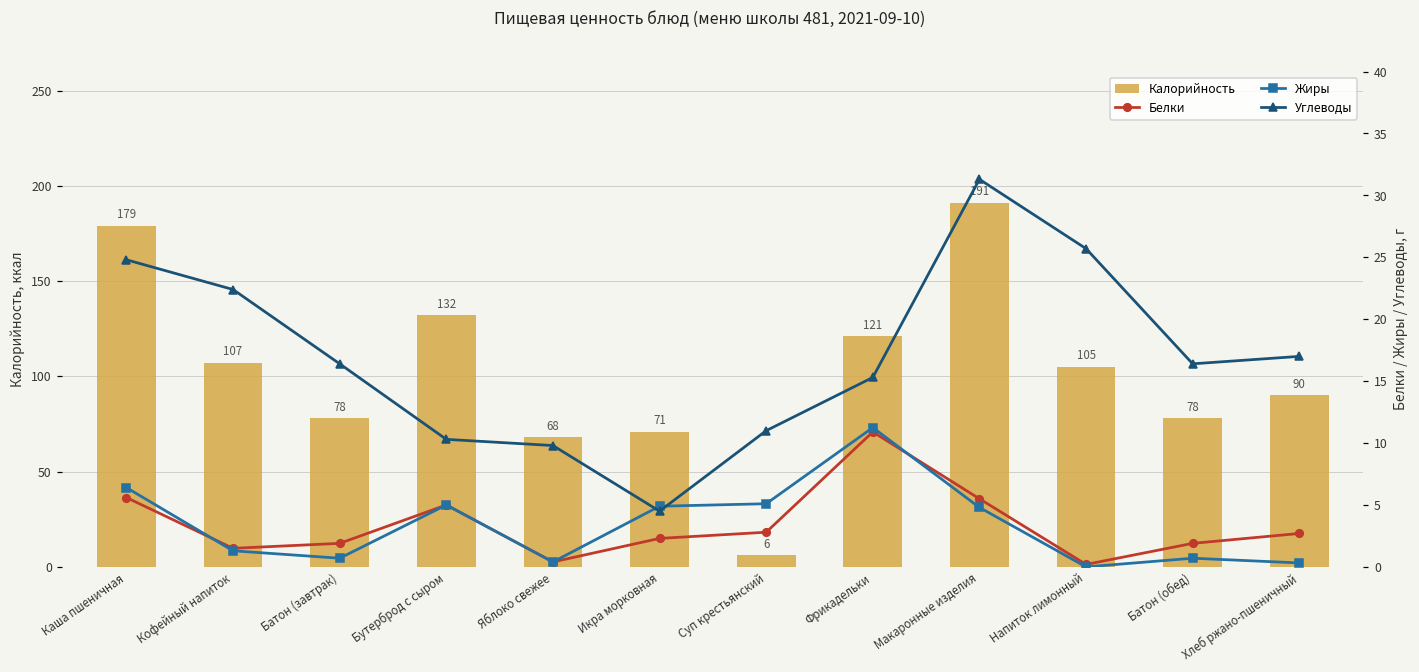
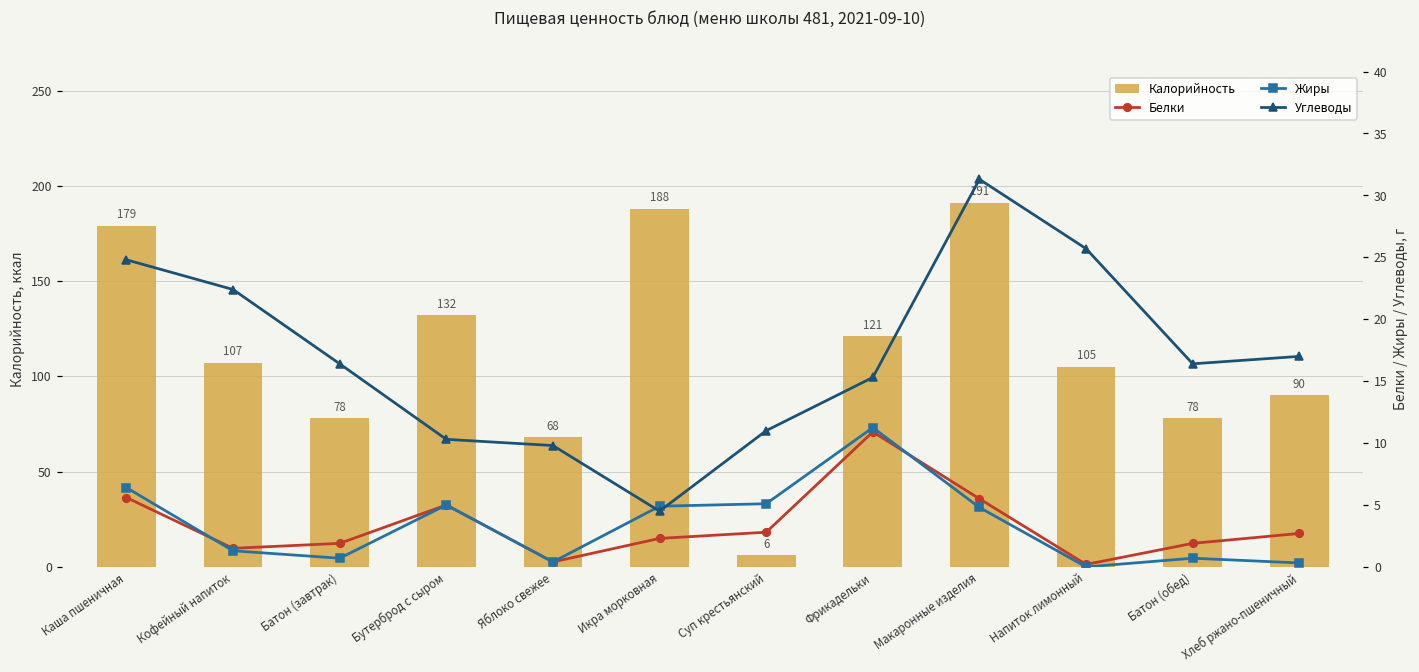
Калорийность, Икра морковная: 71 -> 188
